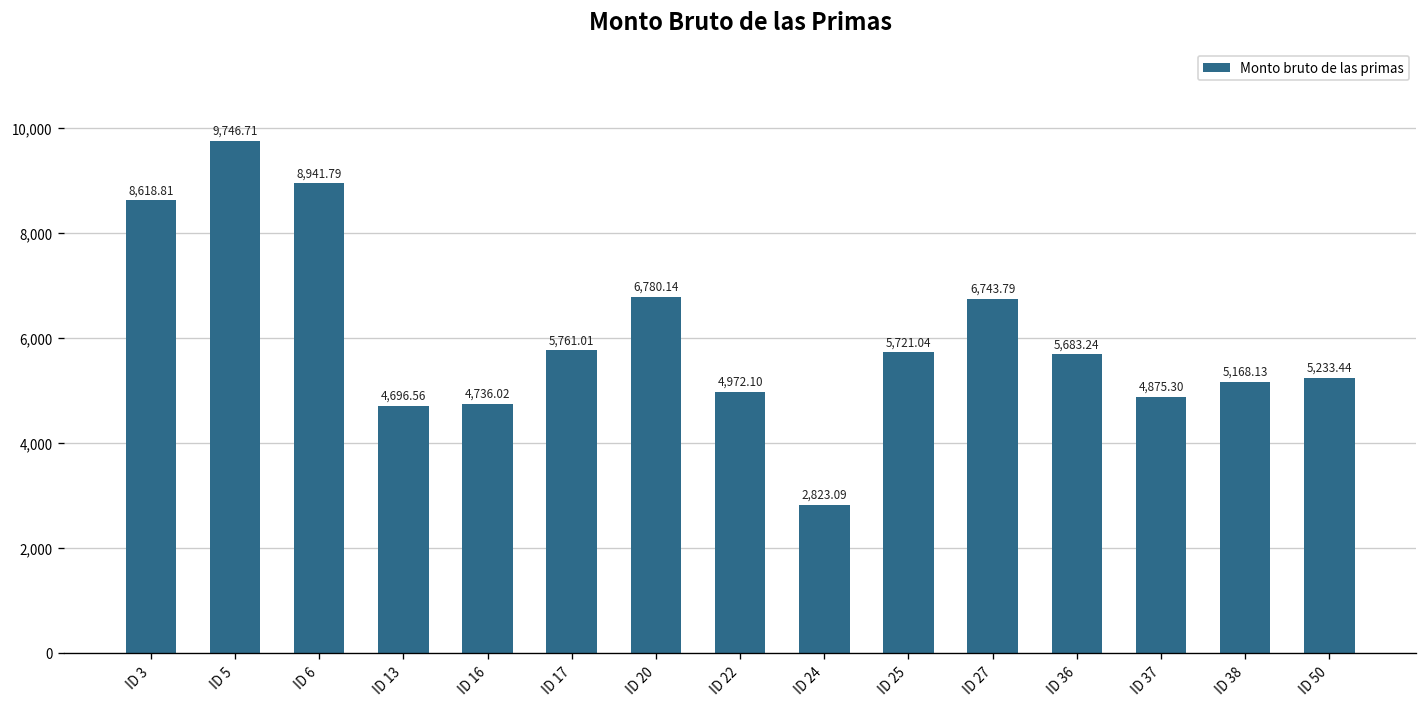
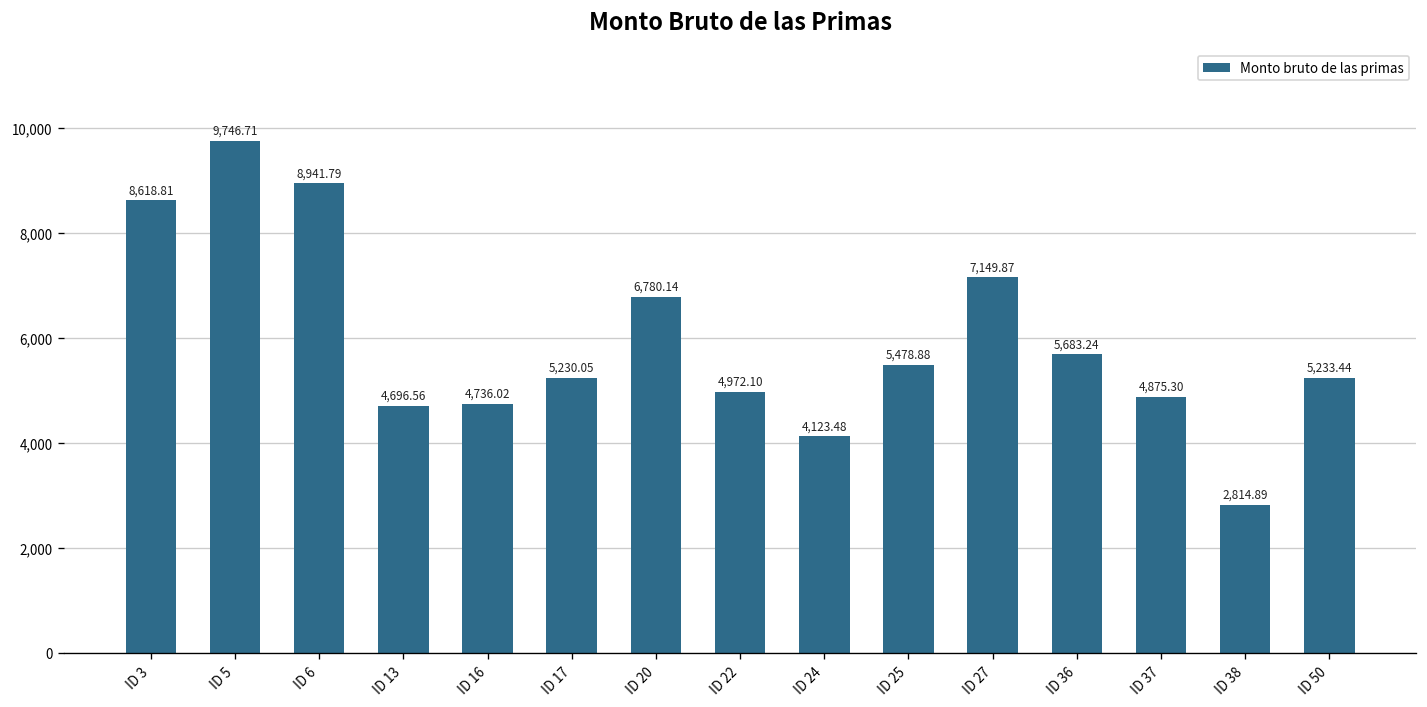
ID 17: 5,761.01 -> 5,230.05
ID 24: 2,823.09 -> 4,123.48
ID 25: 5,721.04 -> 5,478.88
ID 27: 6,743.79 -> 7,149.87
ID 38: 5,168.13 -> 2,814.89
